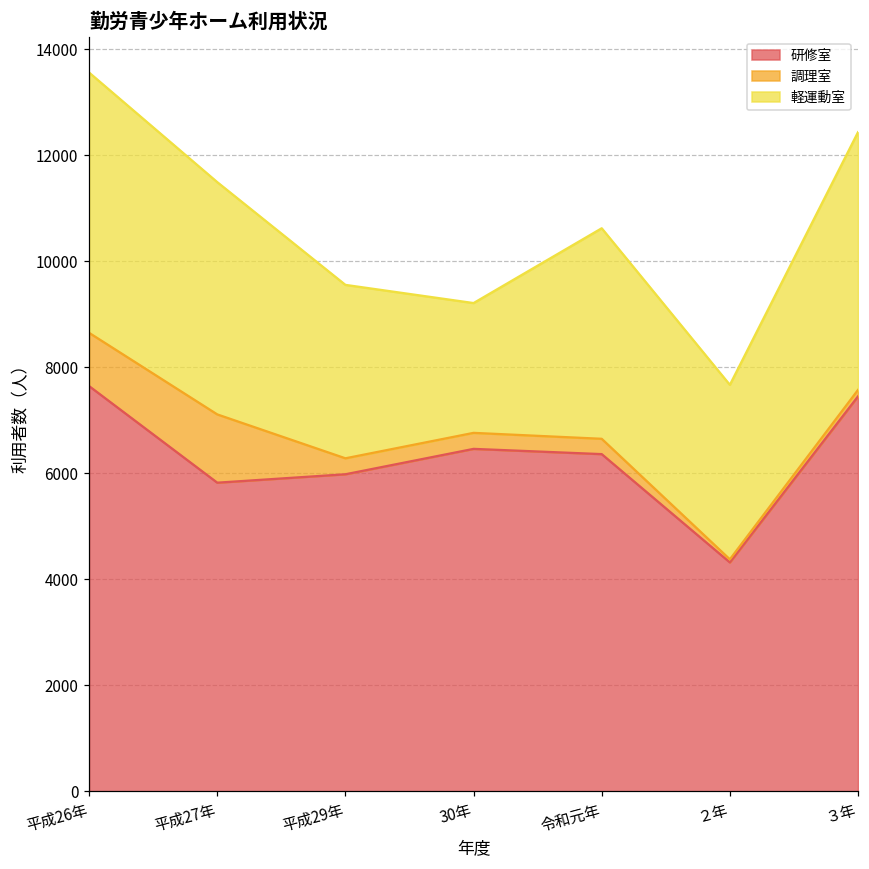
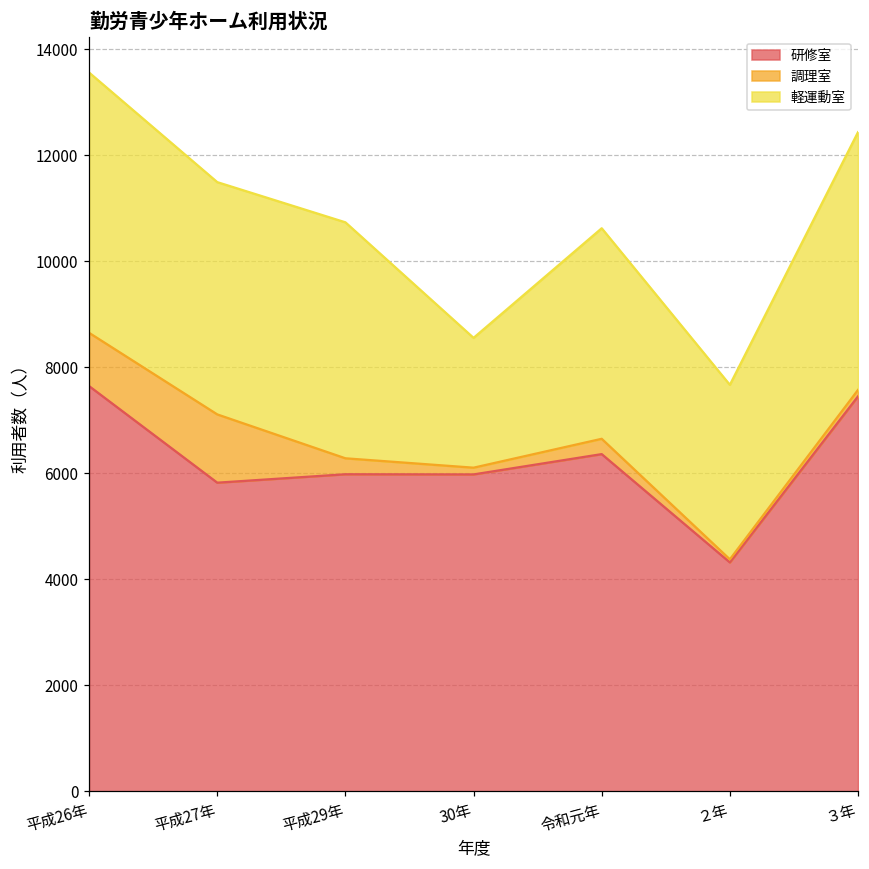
軽運動室, 平成29年: 3300 -> 4500
研修室, 30年: 6500 -> 6000
調理室, 30年: 300 -> 100
